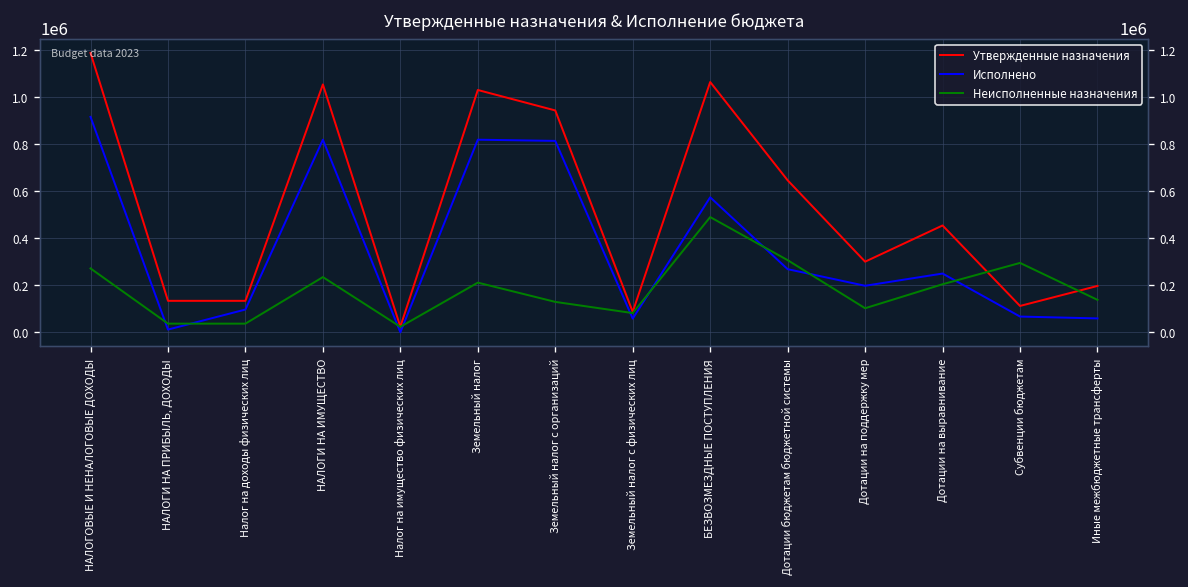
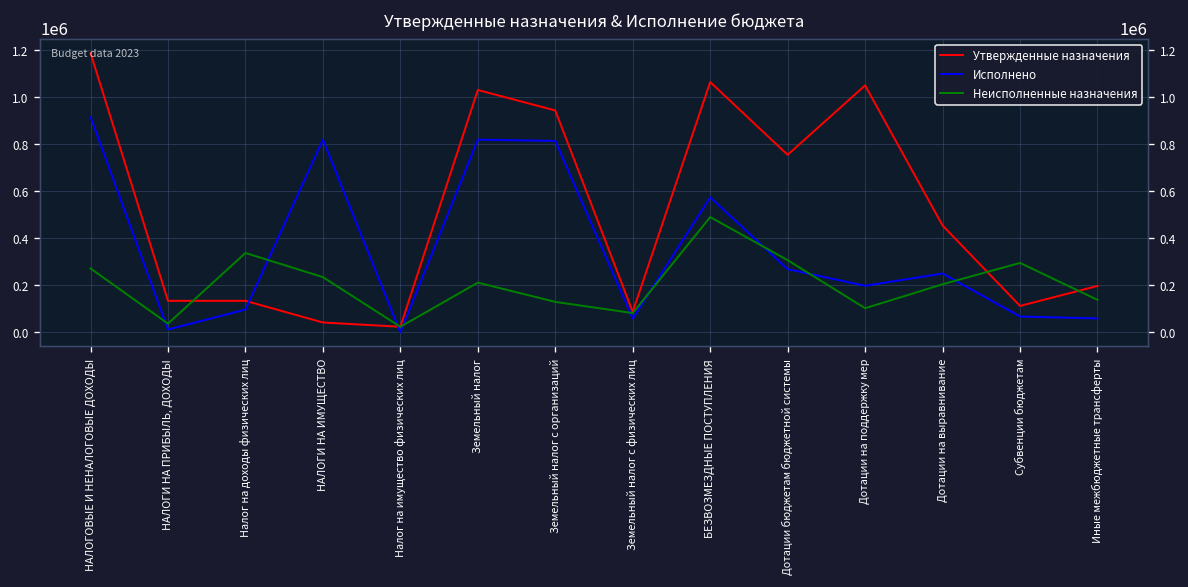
Неисполненные назначения, Налог на доходы физических лиц: 40000 -> 340000
Утвержденные назначения, НАЛОГИ НА ИМУЩЕСТВО: 1050000 -> 40000
Утвержденные назначения, Дотации бюджетам бюджетной системы: 650000 -> 750000
Утвержденные назначения, Дотации на поддержку мер: 300000 -> 1050000
